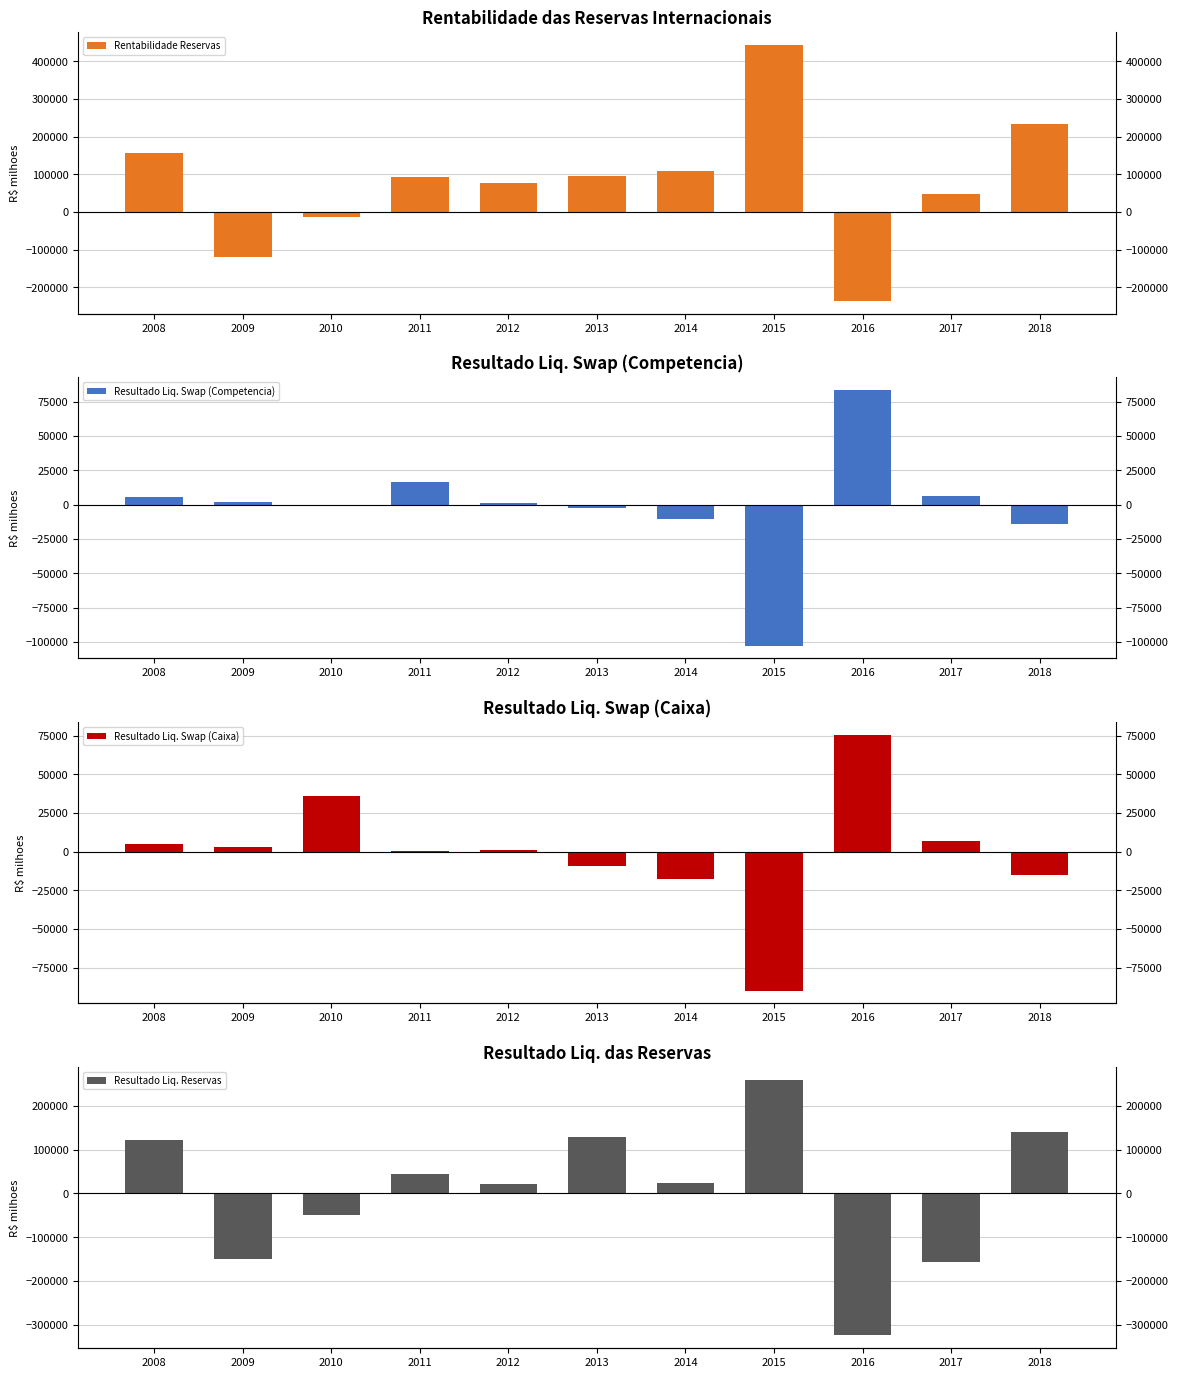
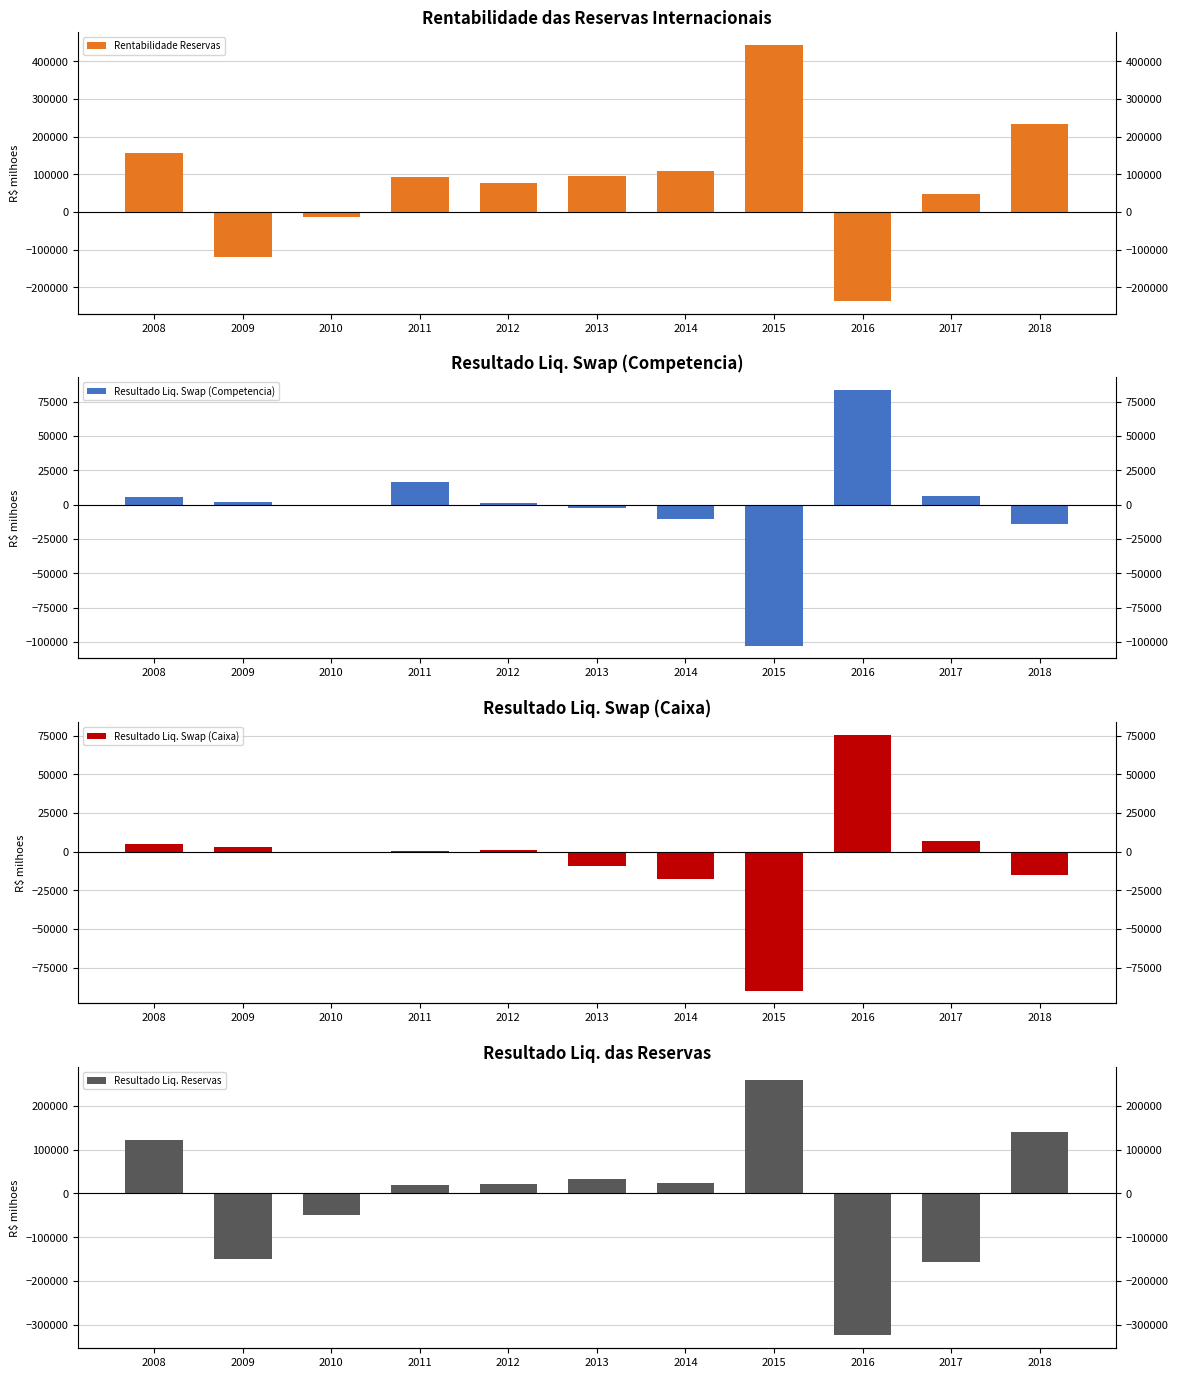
Resultado Liq. Swap (Caixa), 2010: 36000 -> 0
Resultado Liq. das Reservas, 2011: 40000 -> 20000
Resultado Liq. das Reservas, 2013: 130000 -> 30000
